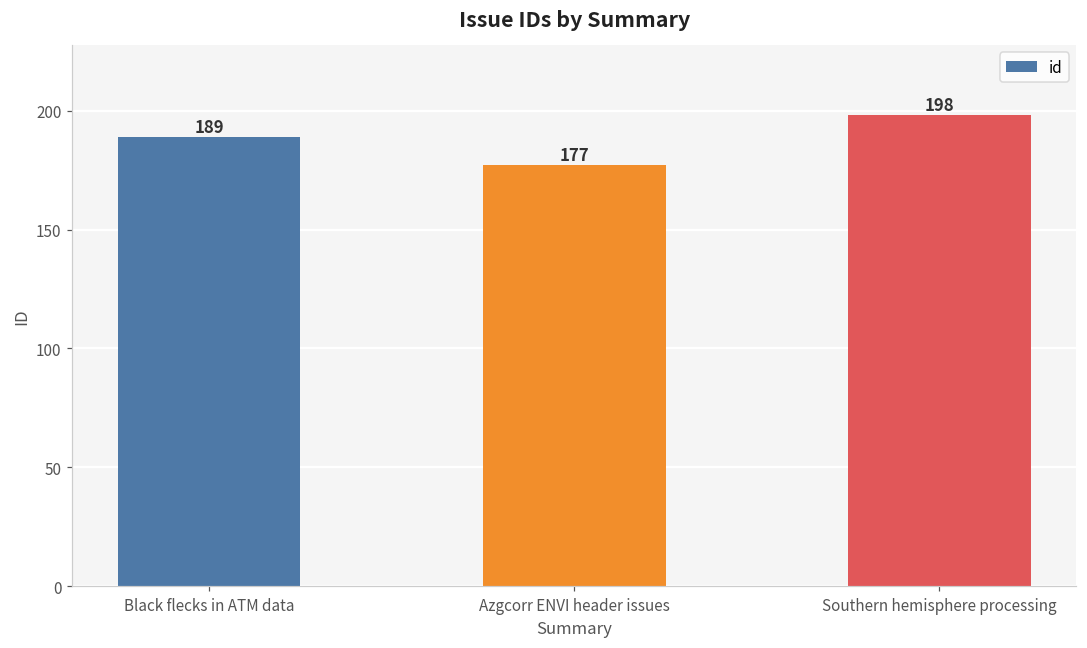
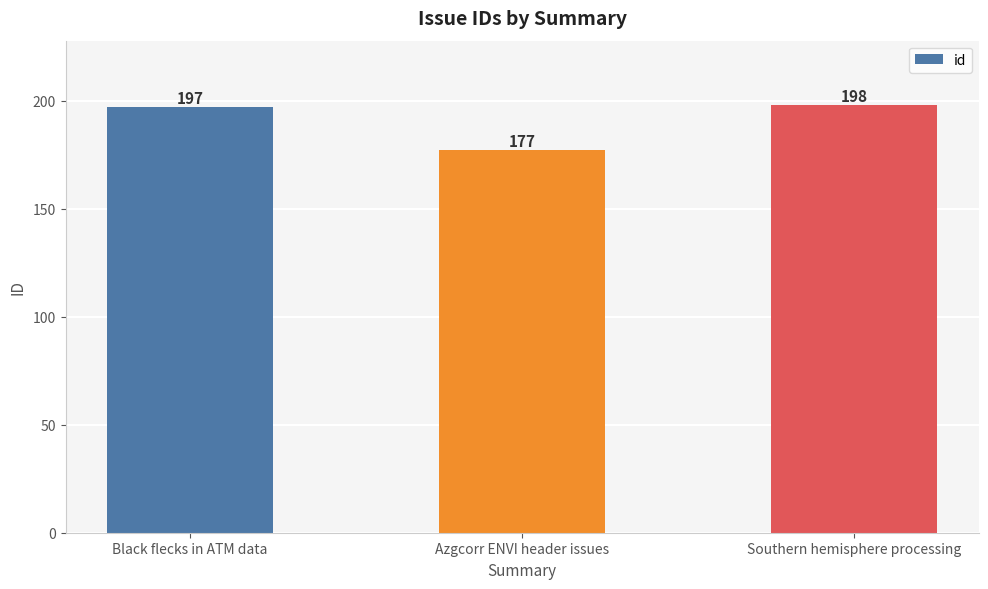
Black flecks in ATM data: 189 -> 197
